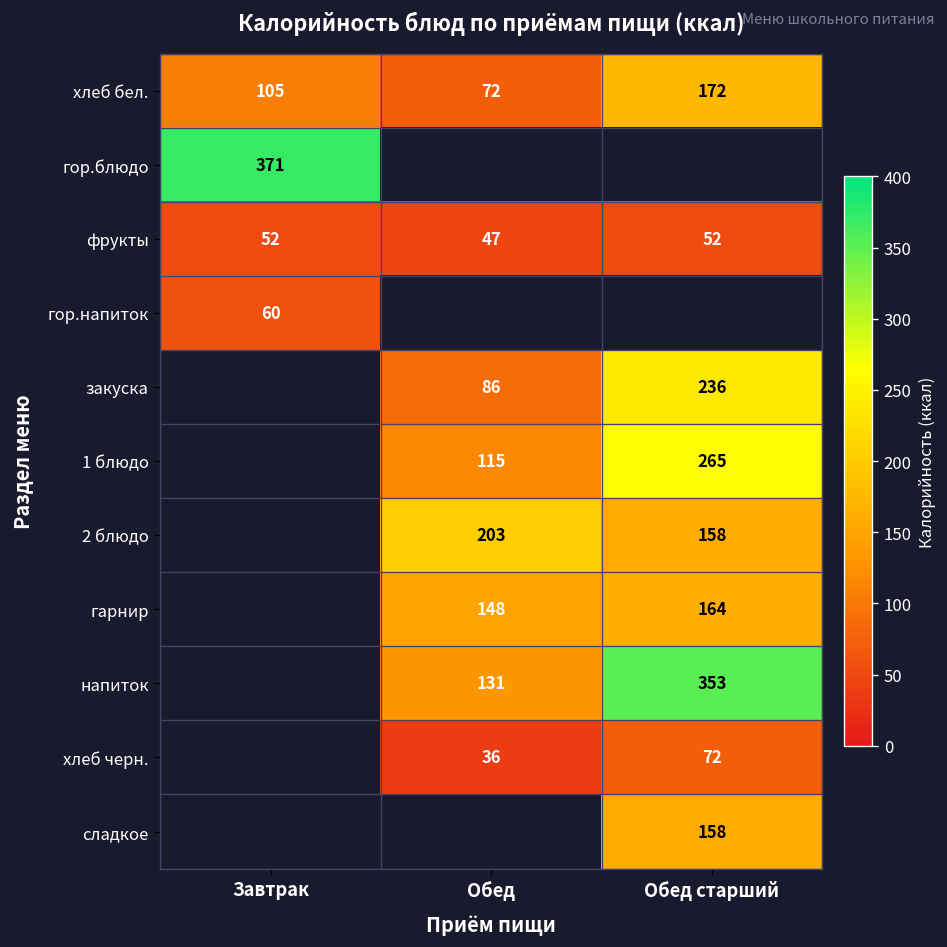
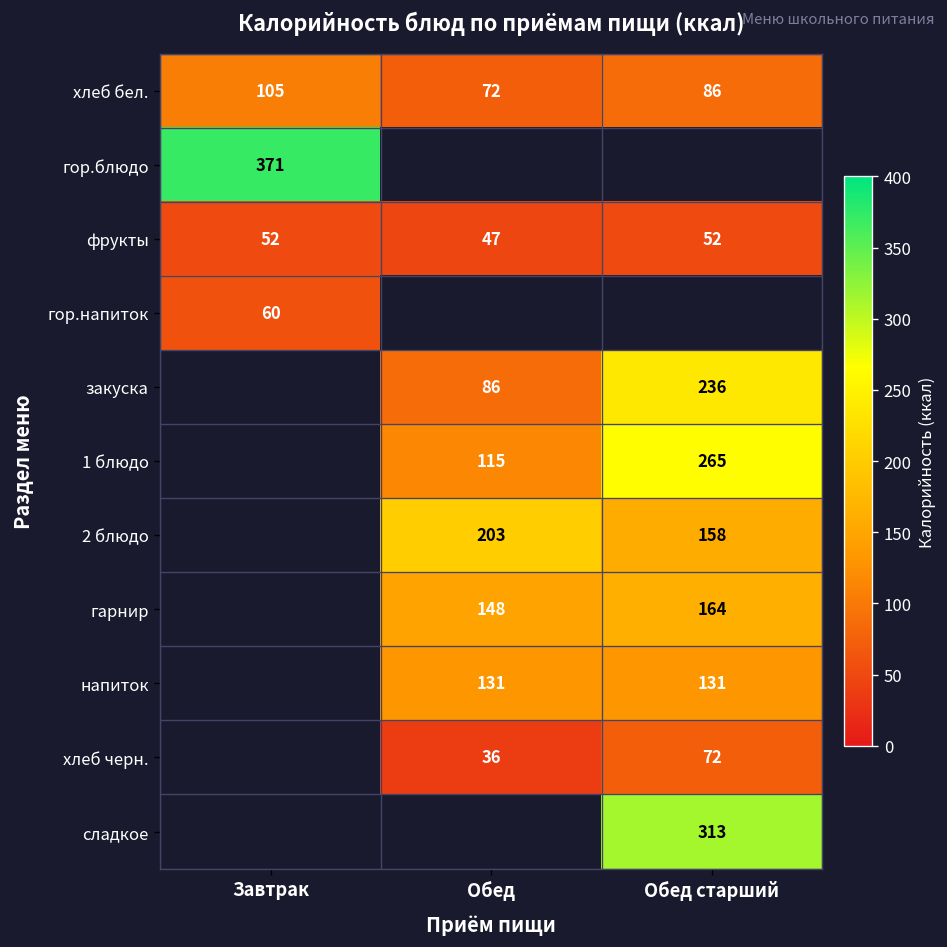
хлеб бел., Обед старший: 172 -> 86
напиток, Обед старший: 353 -> 131
сладкое, Обед старший: 158 -> 313
